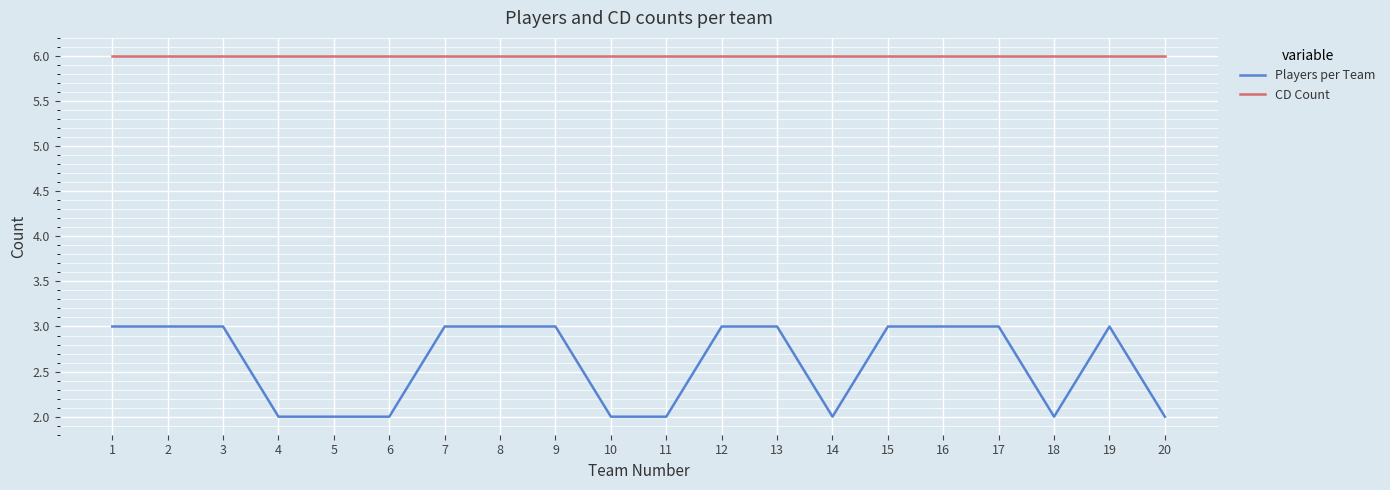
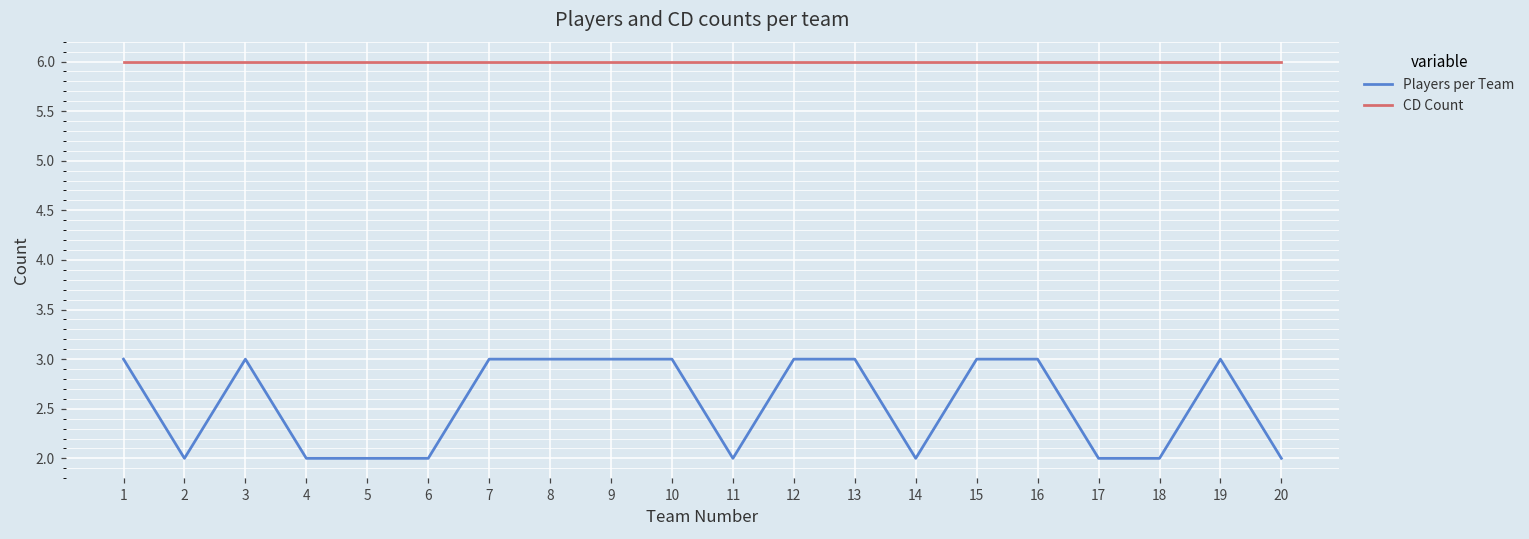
Players per Team, 2: 3 -> 2
Players per Team, 10: 2 -> 3
Players per Team, 17: 3 -> 2
